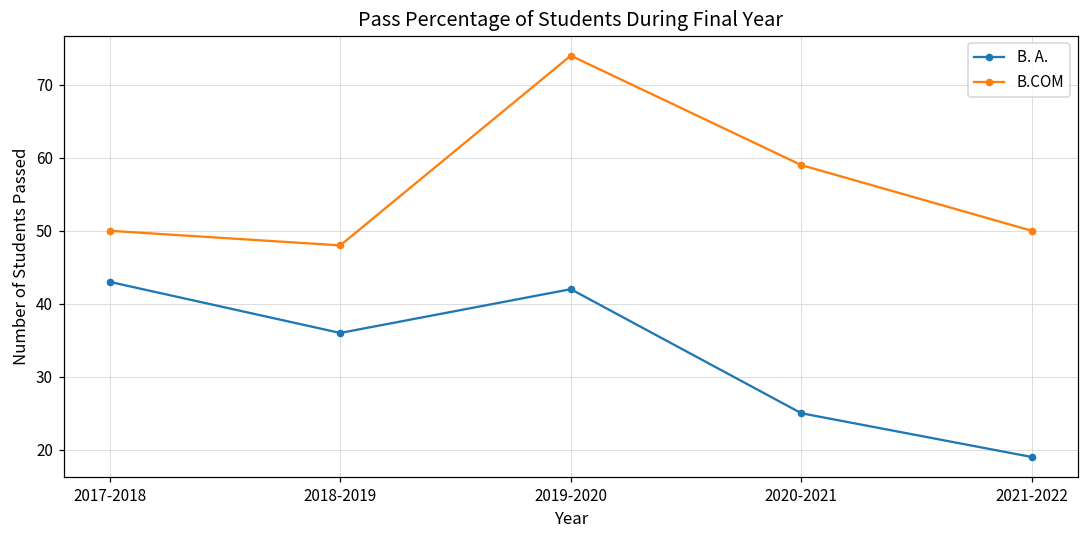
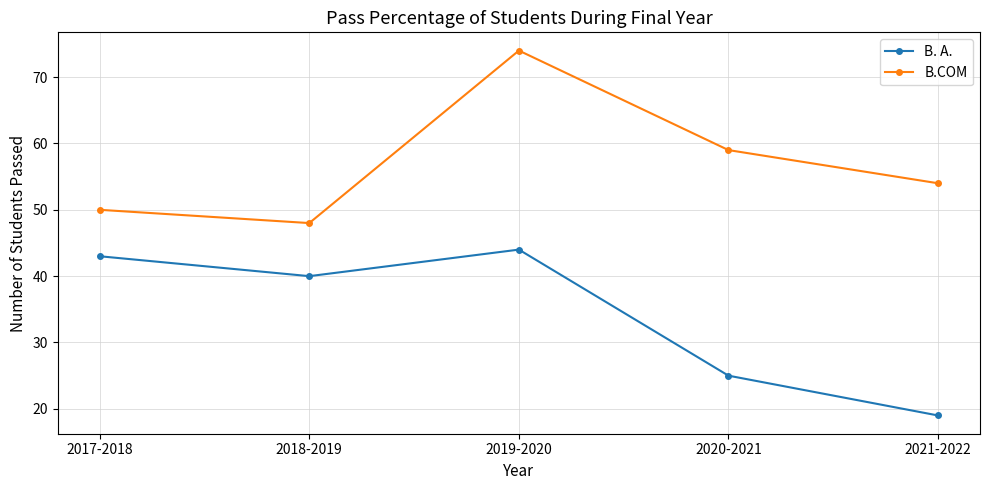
B. A., 2018-2019: 36 -> 40
B. A., 2019-2020: 42 -> 44
B.COM, 2021-2022: 50 -> 54
